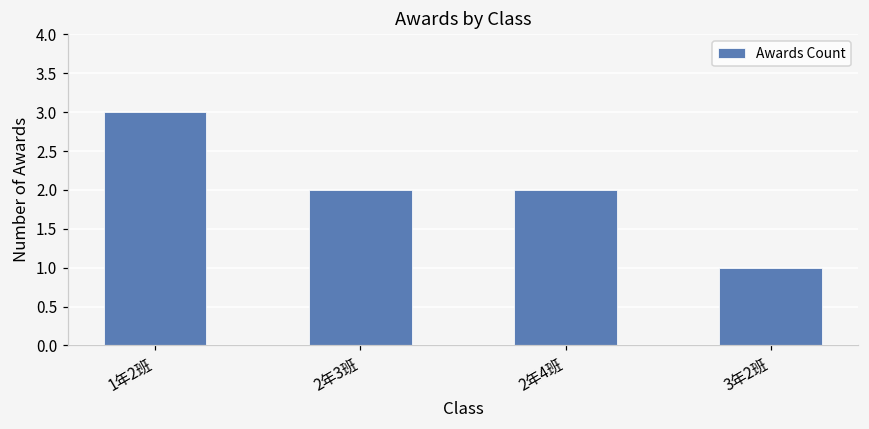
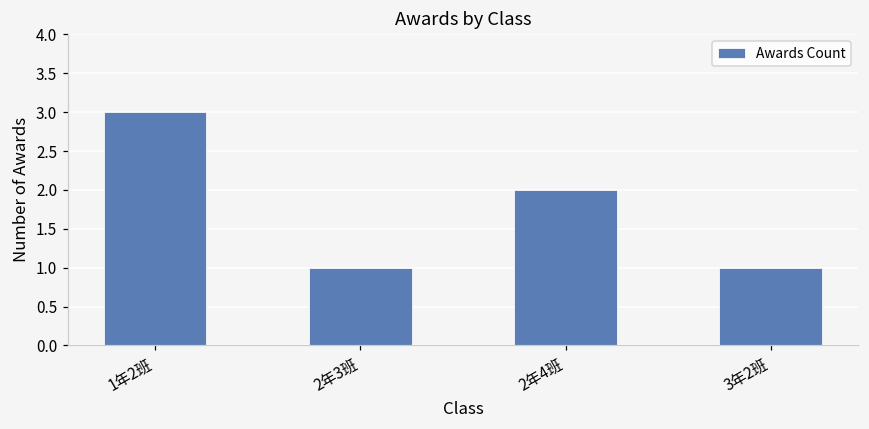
2年3班: 2 -> 1
